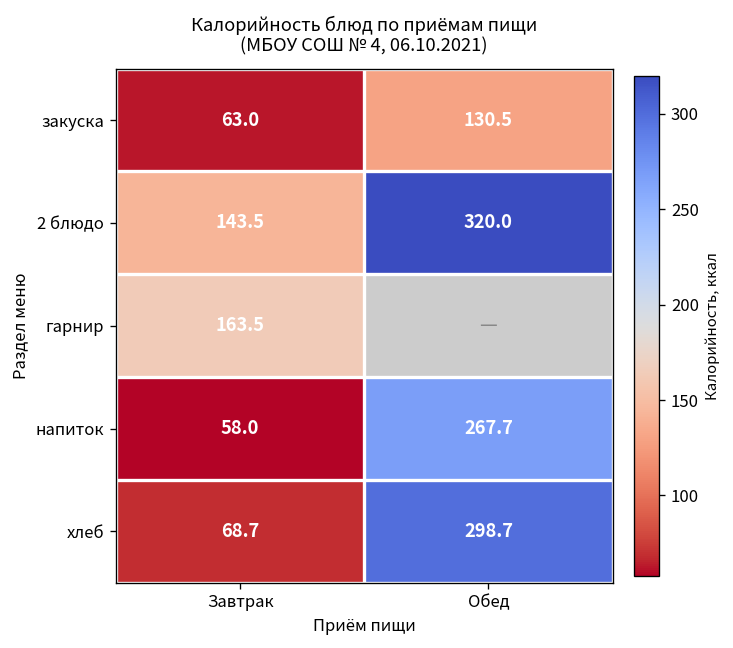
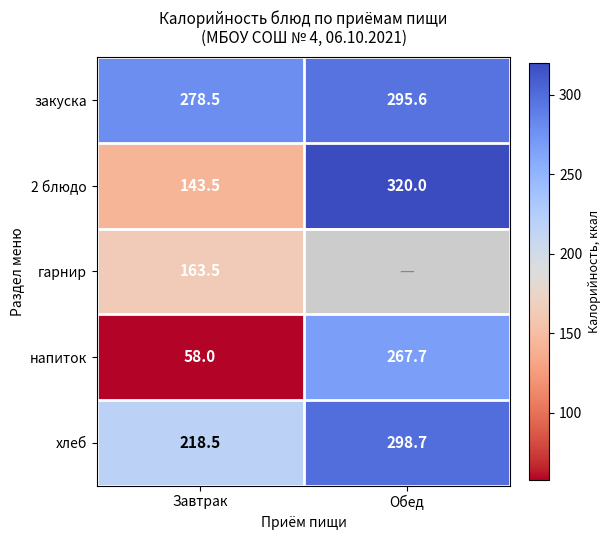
закуска, Завтрак: 63.0 -> 278.5
закуска, Обед: 130.5 -> 295.6
хлеб, Завтрак: 68.7 -> 218.5
